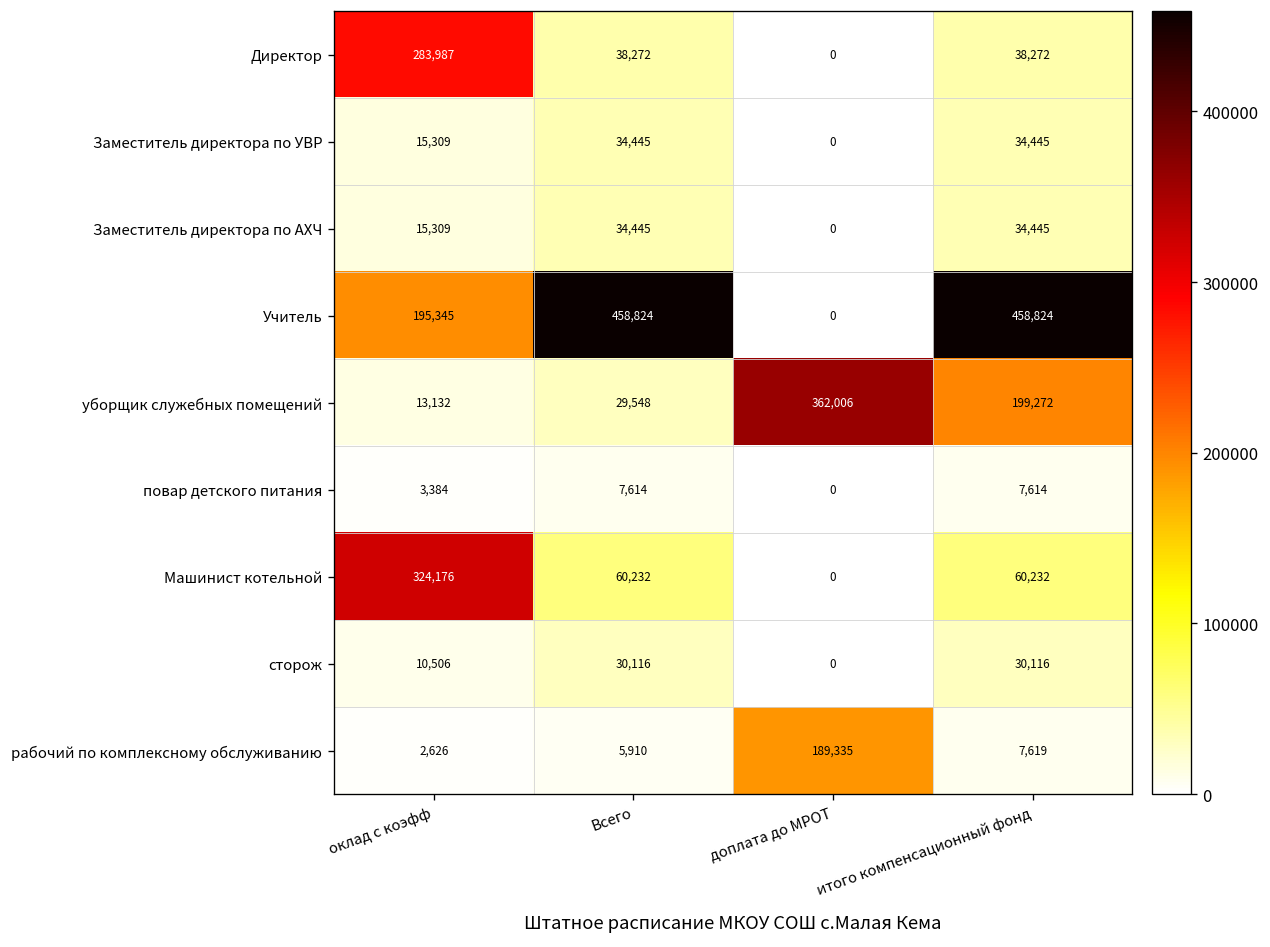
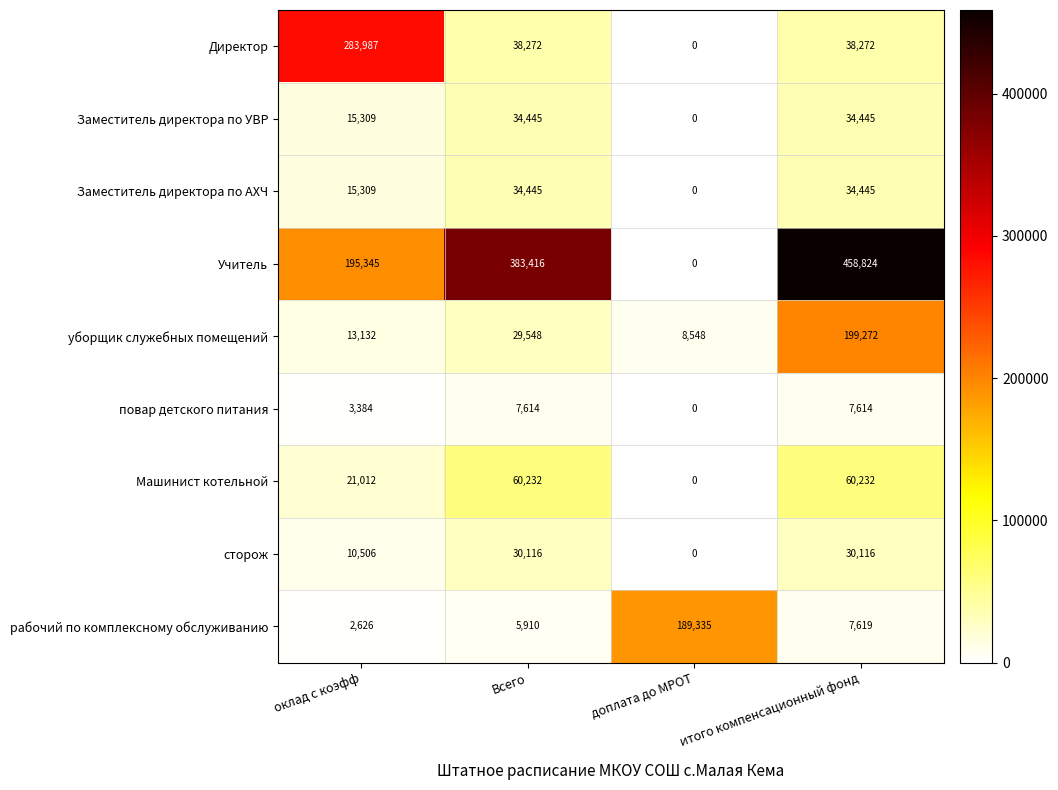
Учитель, Всего: 458,824 -> 383,416
уборщик служебных помещений, доплата до МРОТ: 362,006 -> 8,548
Машинист котельной, оклад с коэфф: 324,176 -> 21,012
